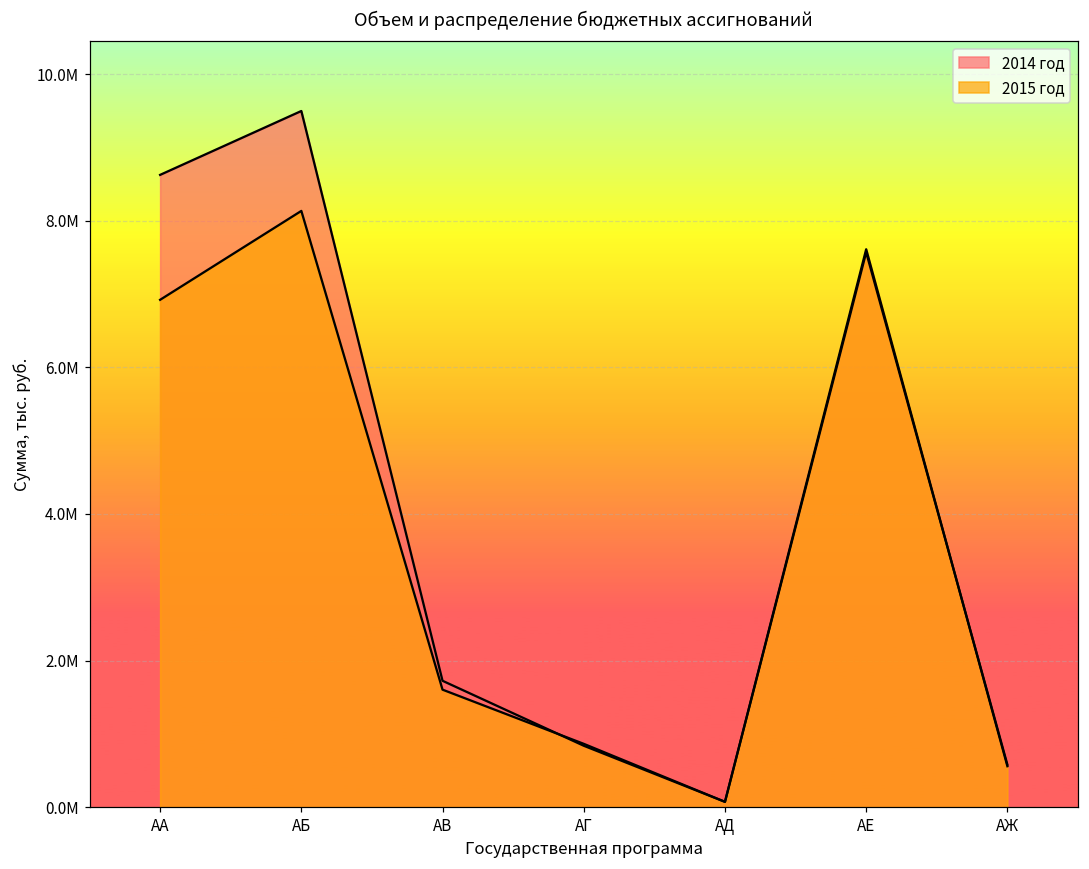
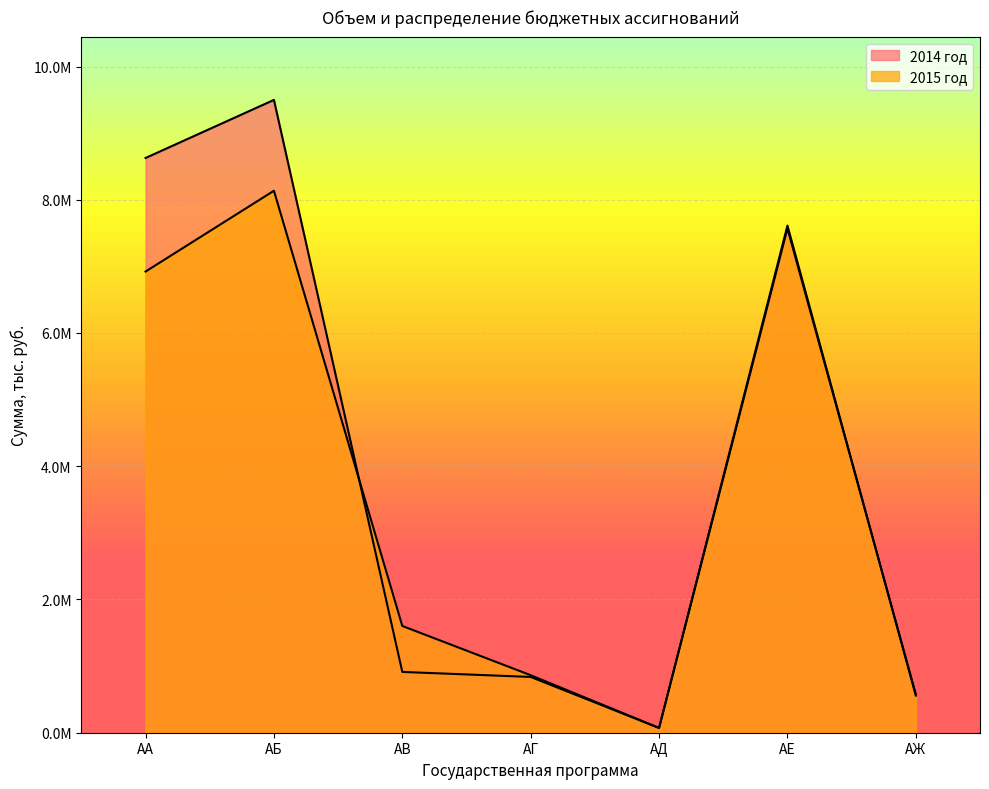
2014 год, АВ: 1700000 -> 900000
